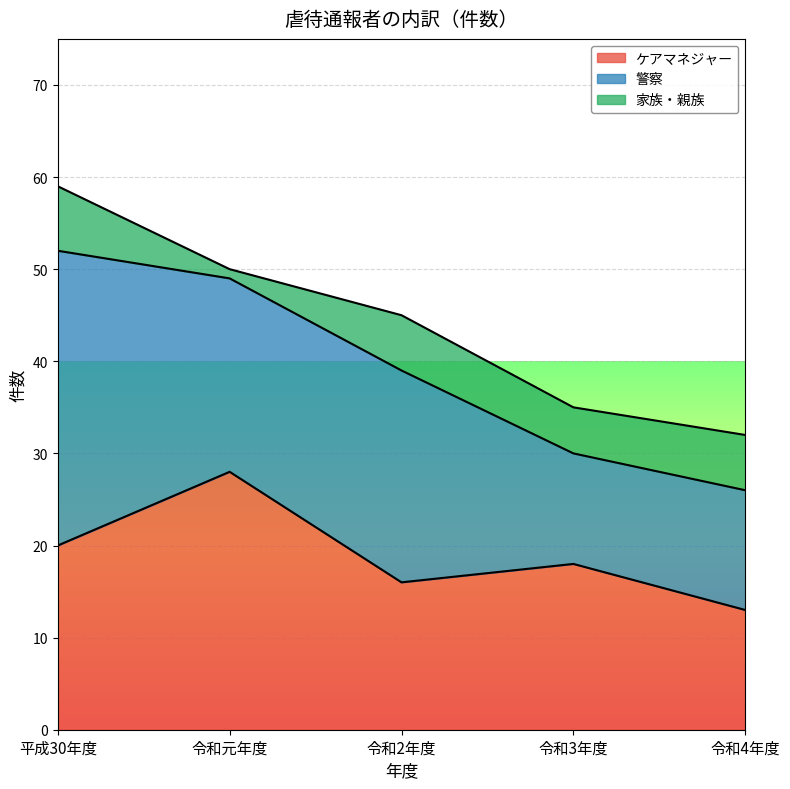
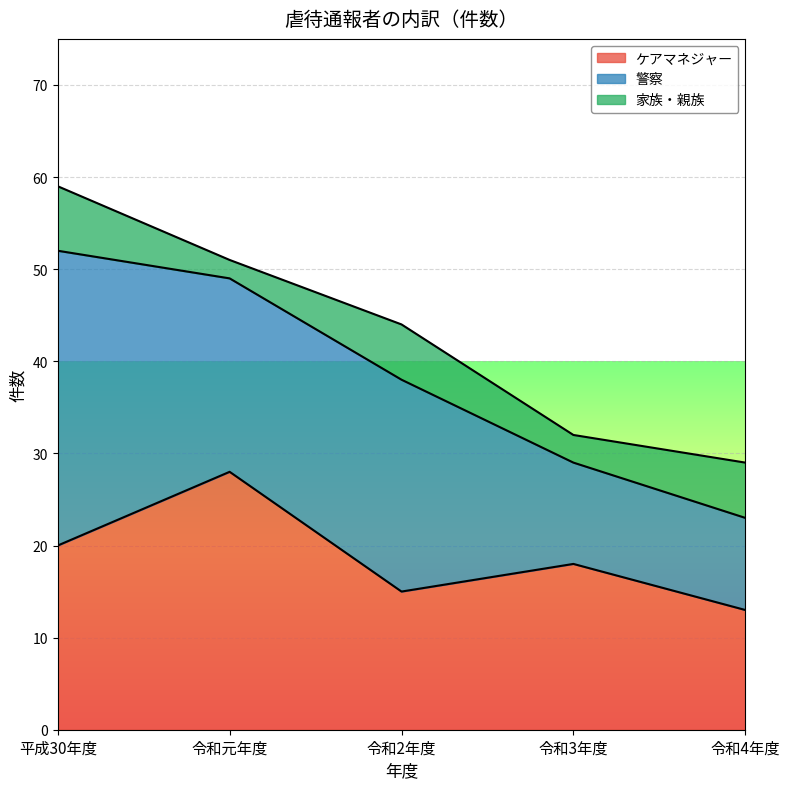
家族・親族, 令和元年度: 1 -> 2
ケアマネジャー, 令和2年度: 16 -> 15
警察, 令和3年度: 12 -> 11
家族・親族, 令和3年度: 5 -> 3
警察, 令和4年度: 13 -> 10
